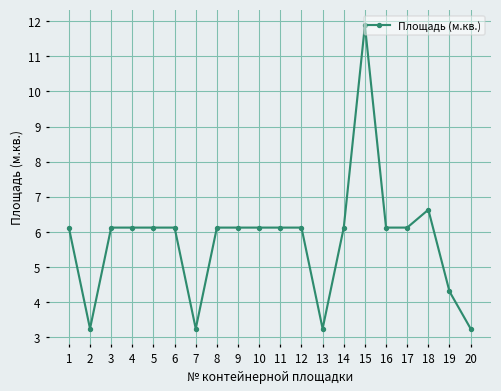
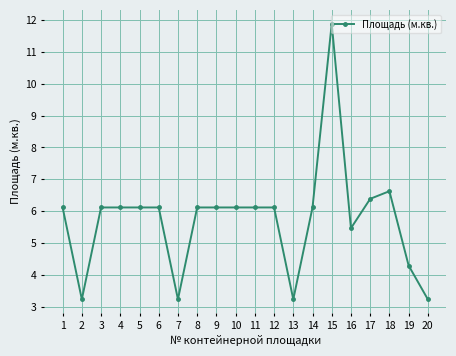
16: 6.1 -> 5.5
17: 6.1 -> 6.4
